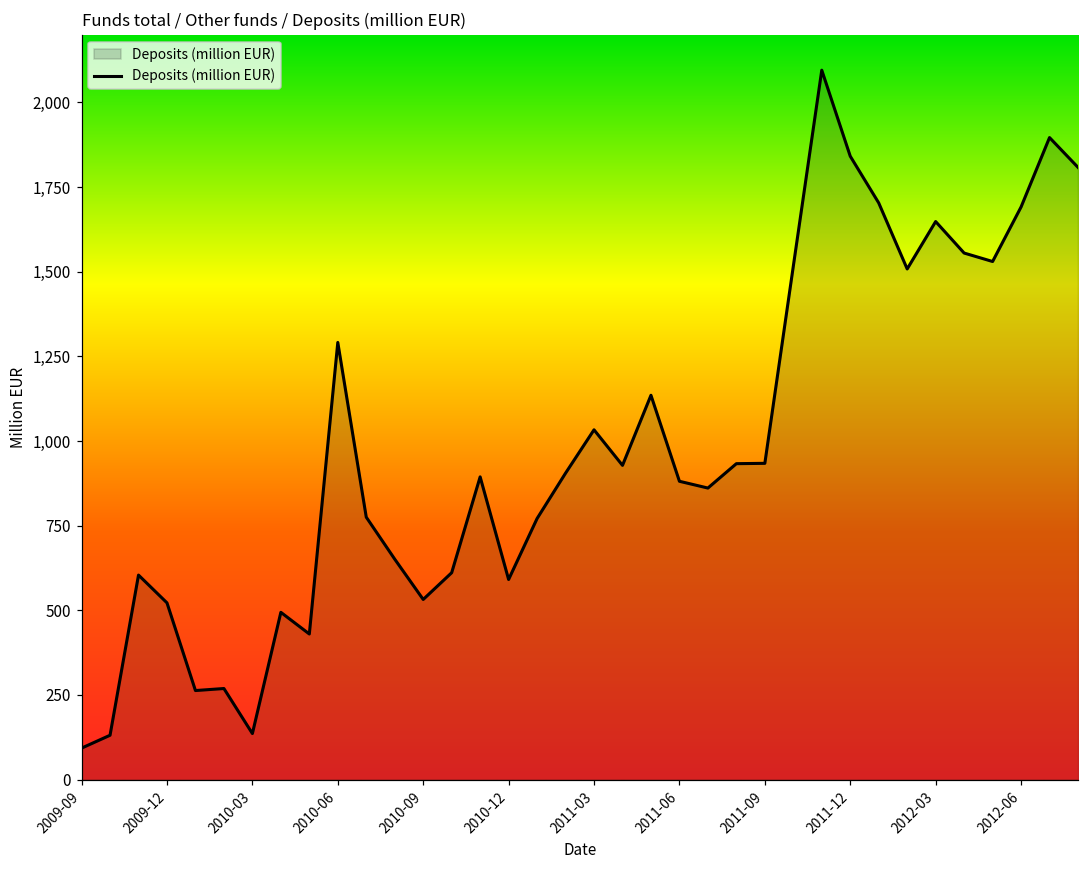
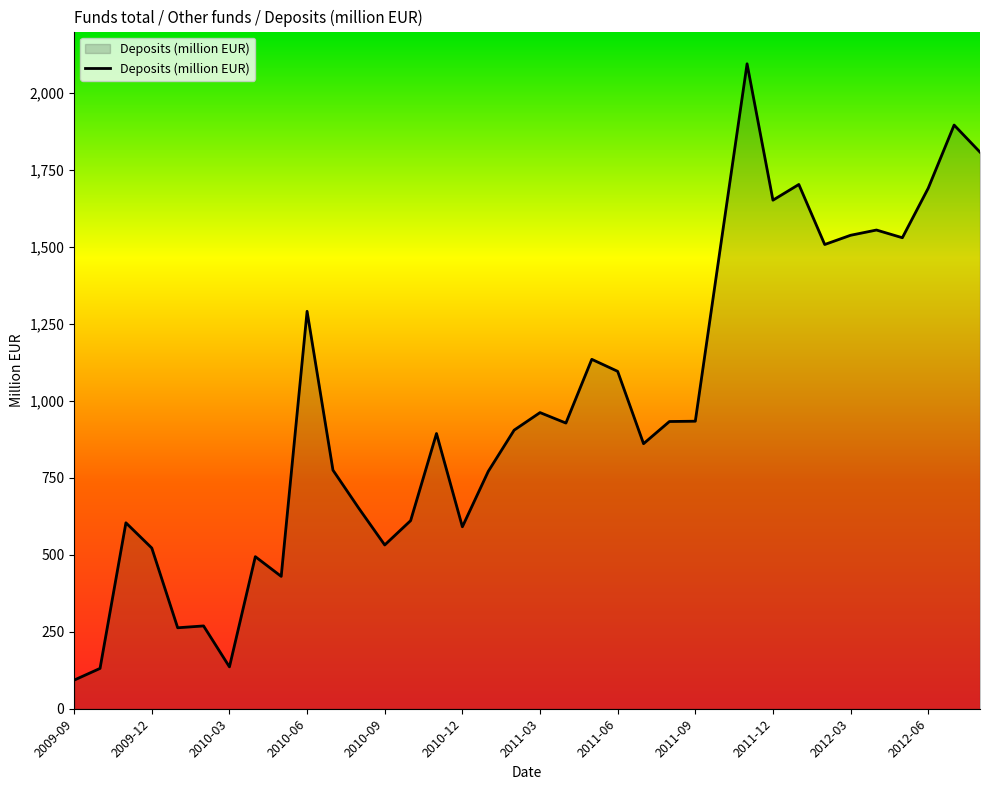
2011-03: 1,030 -> 960
2011-06: 880 -> 1,100
2011-12: 1,840 -> 1,650
2012-03: 1,650 -> 1,540
